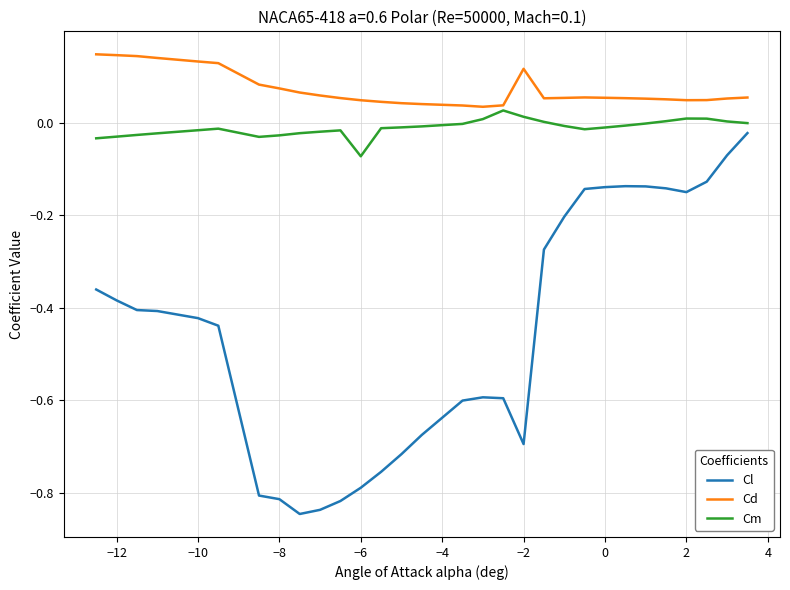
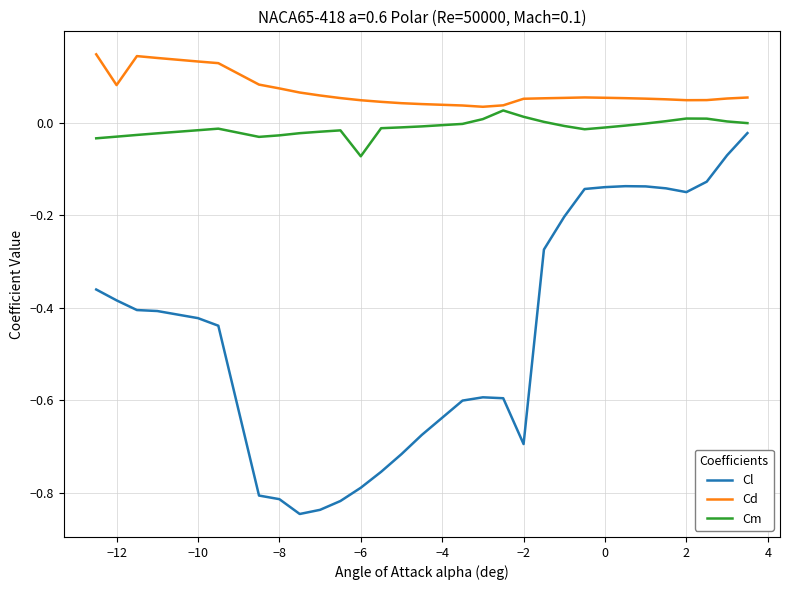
Cd, −12: 0.15 -> 0.08
Cd, −2: 0.12 -> 0.05
